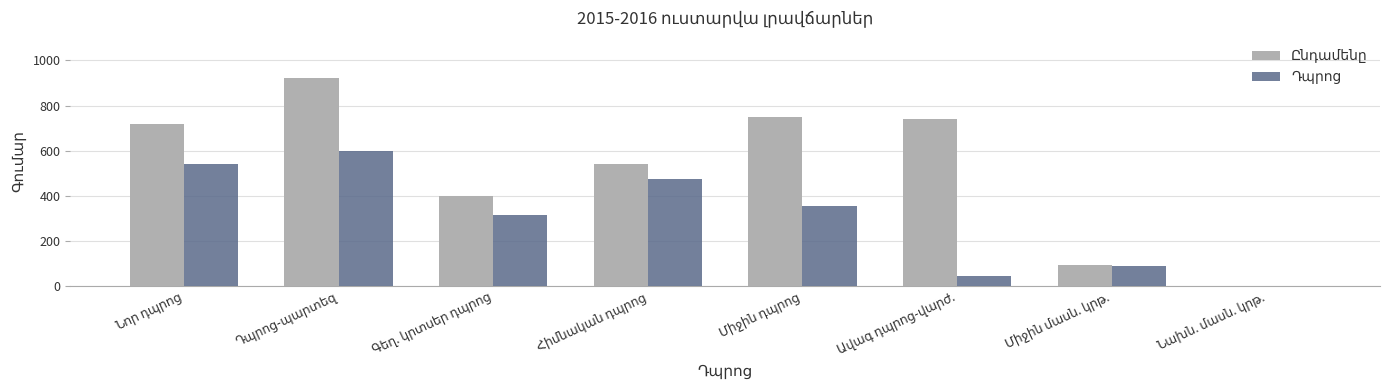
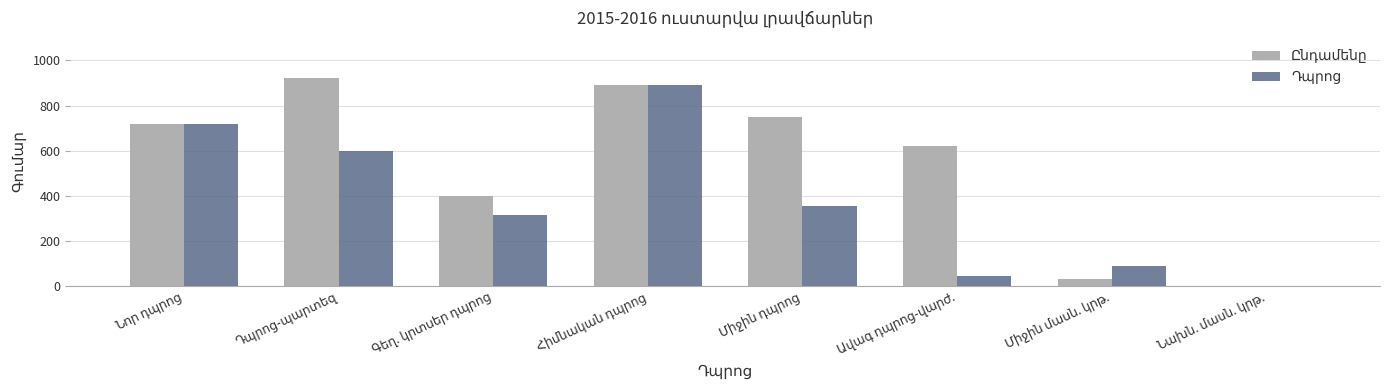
Դպրոց, Նոր դպրոց: 540 -> 720
Ընդամենը, Հիմնական դպրոց: 540 -> 890
Դպրոց, Հիմնական դպրոց: 480 -> 890
Ընդամենը, Ավագ դպրոց-վարժ.: 740 -> 620
Ընդամենը, Միջին մասն. կրթ.: 100 -> 30
